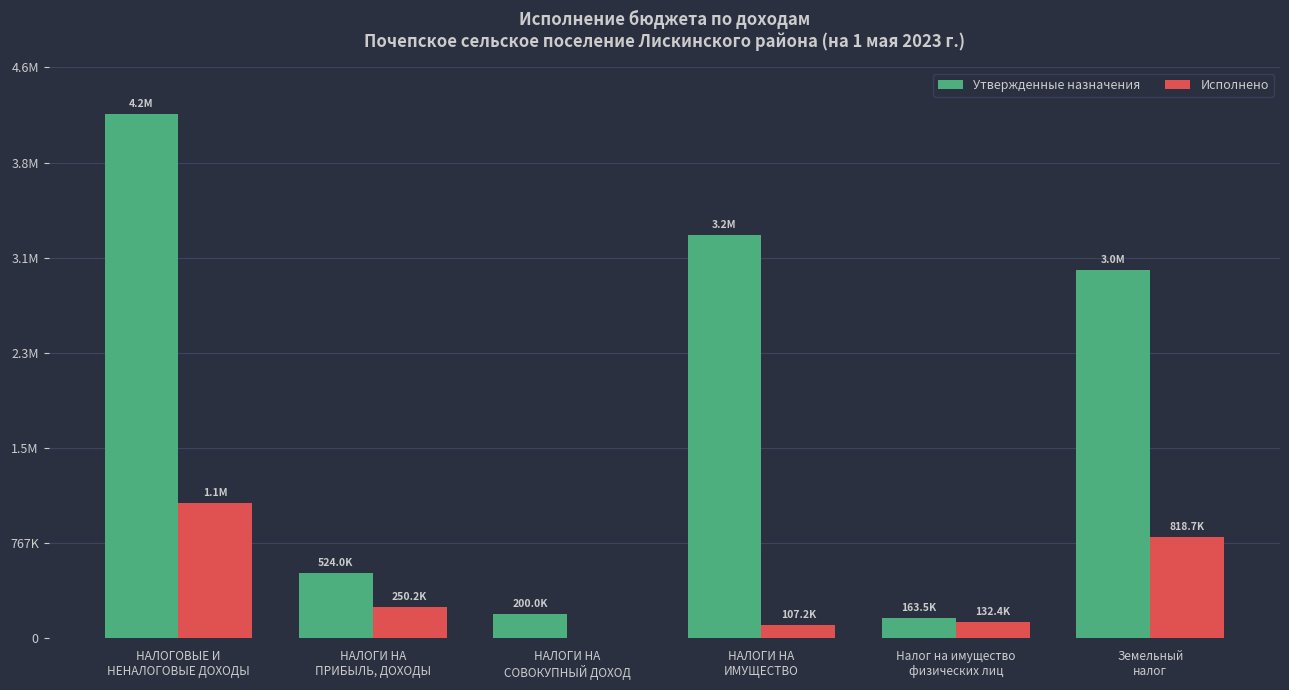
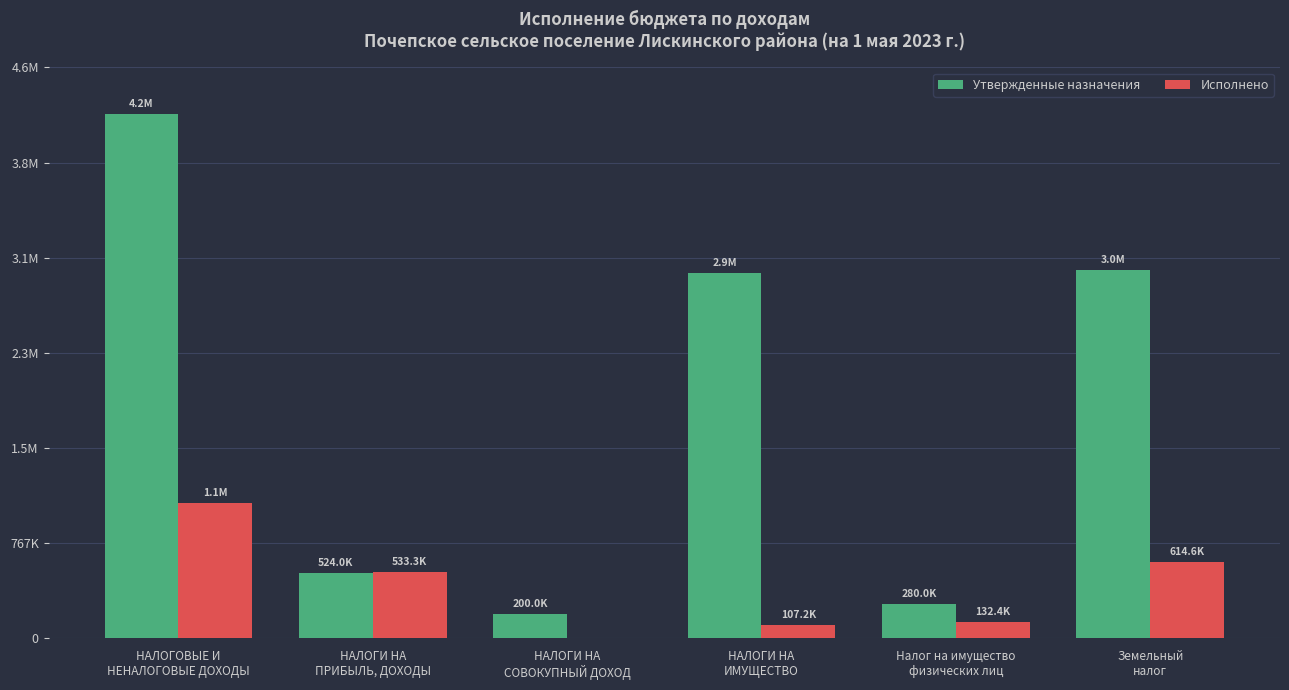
Исполнено, НАЛОГИ НА ПРИБЫЛЬ, ДОХОДЫ: 250.2K -> 533.3K
Утвержденные назначения, НАЛОГИ НА ИМУЩЕСТВО: 3.2M -> 2.9M
Утвержденные назначения, Налог на имущество физических лиц: 163.5K -> 280.0K
Исполнено, Земельный налог: 818.7K -> 614.6K
